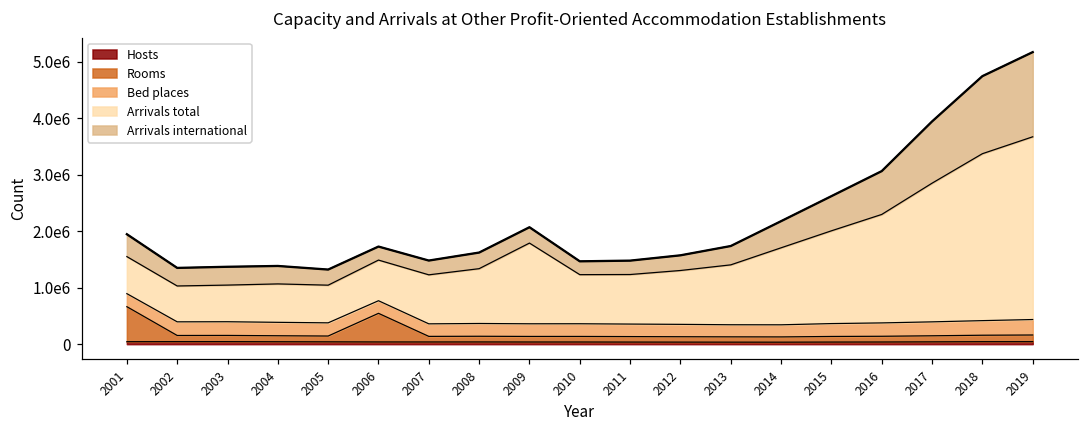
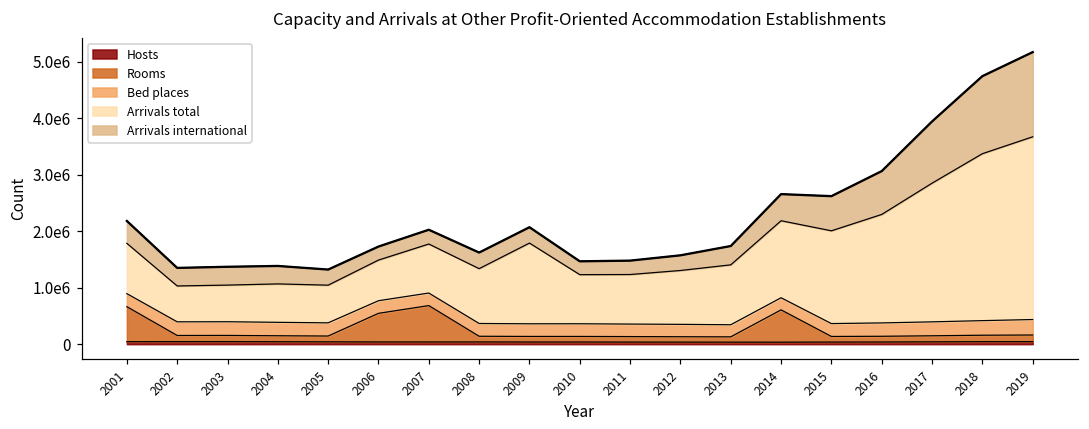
Arrivals total, 2001: 700000 -> 900000
Rooms, 2007: 100000 -> 600000
Rooms, 2014: 100000 -> 600000
